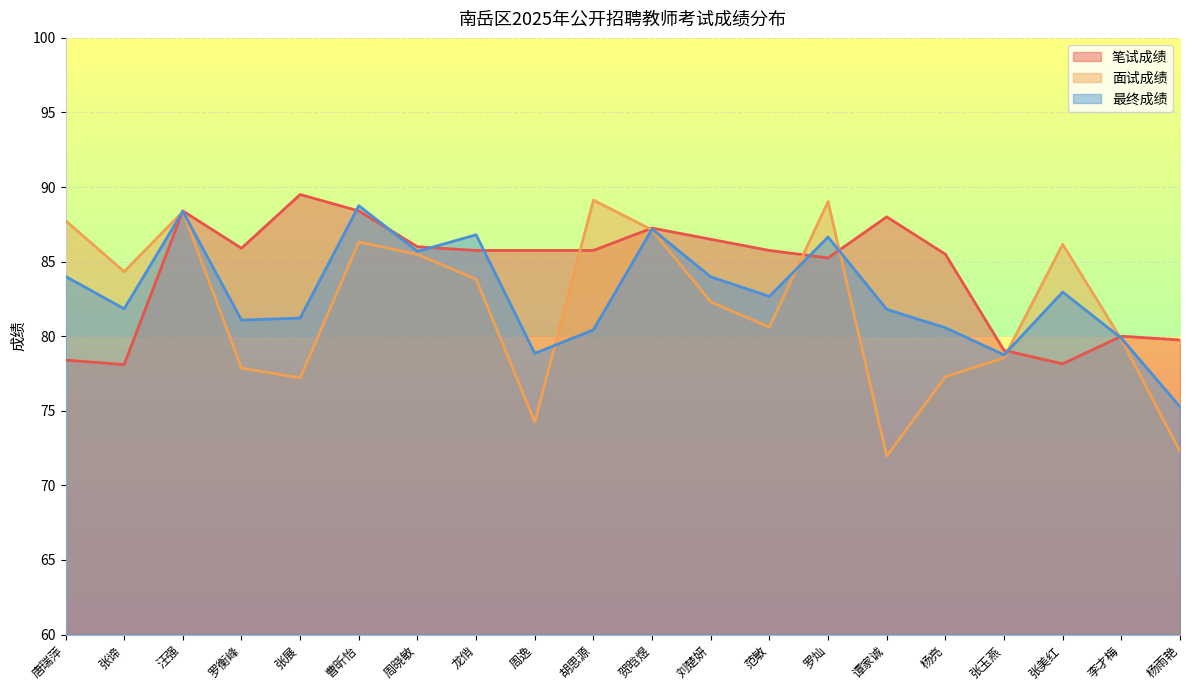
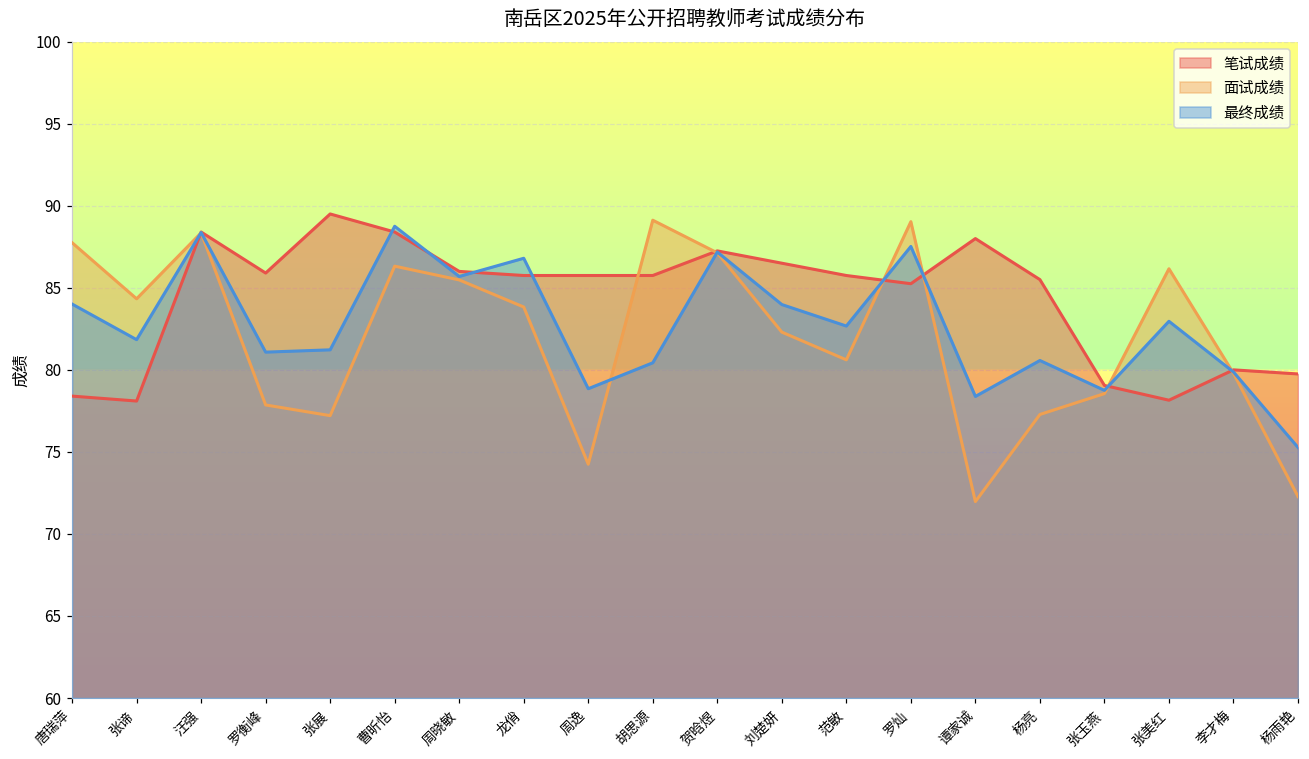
最终成绩, 罗灿: 86.7 -> 87.5
最终成绩, 谭家诚: 81.8 -> 78.4
